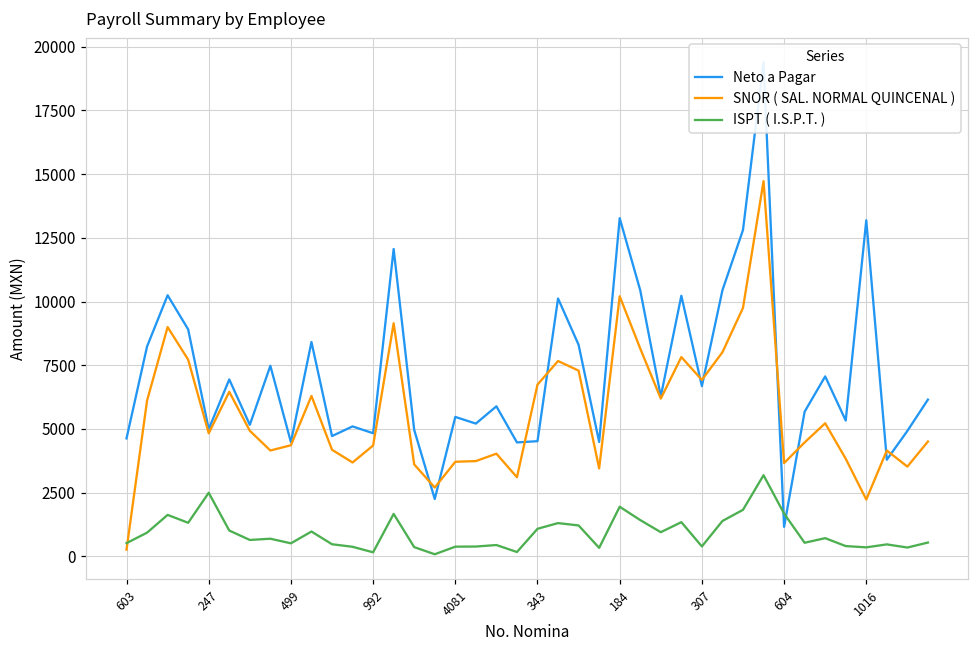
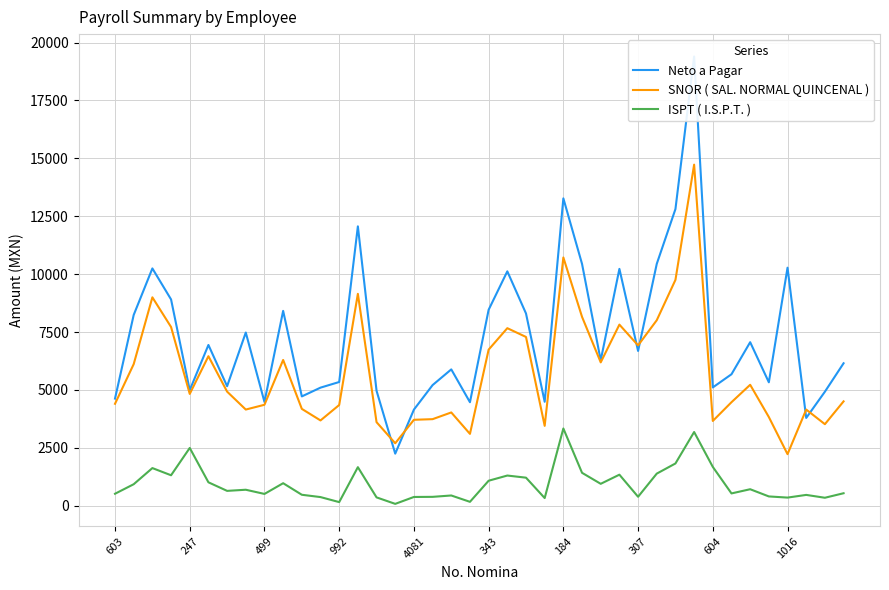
SNOR ( SAL. NORMAL QUINCENAL ), 603: 300 -> 4400
Neto a Pagar, 992: 4800 -> 5300
Neto a Pagar, 4081: 5500 -> 4200
Neto a Pagar, 343: 4500 -> 8500
SNOR ( SAL. NORMAL QUINCENAL ), 184: 10200 -> 10700
ISPT ( I.S.P.T. ), 184: 1900 -> 3300
Neto a Pagar, 604: 1200 -> 5100
Neto a Pagar, 1016: 13200 -> 10300
